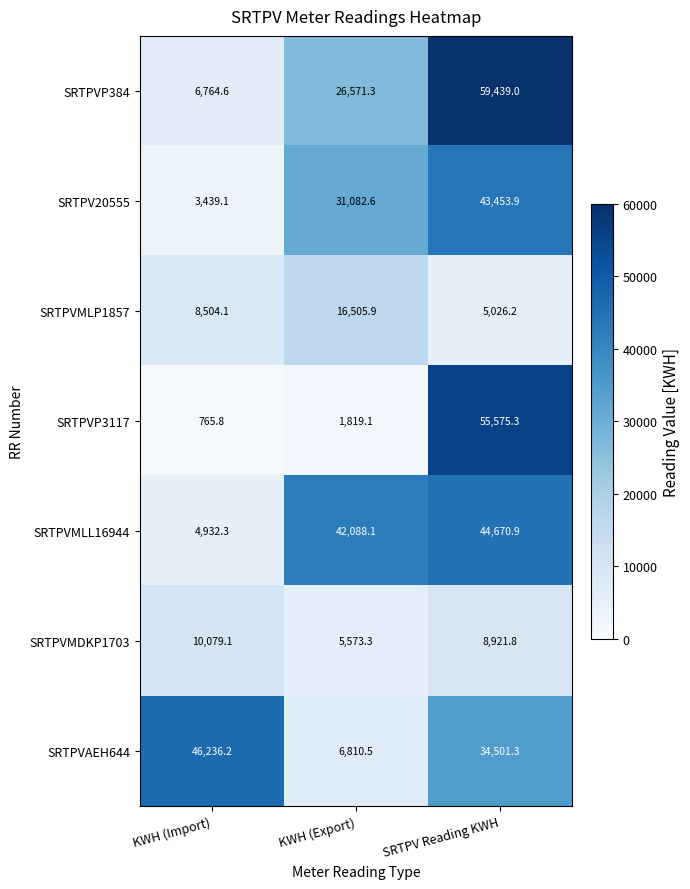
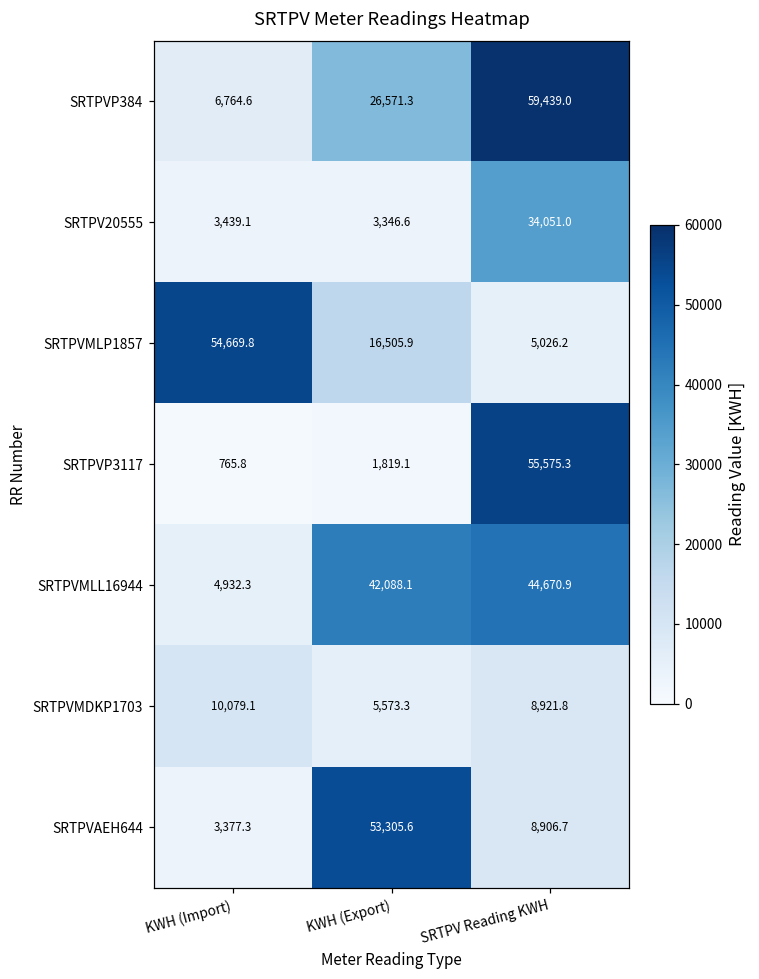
SRTPV20555, KWH (Export): 31,082.6 -> 3,346.6
SRTPV20555, SRTPV Reading KWH: 43,453.9 -> 34,051.0
SRTPVMLP1857, KWH (Import): 8,504.1 -> 54,669.8
SRTPVAEH644, KWH (Import): 46,236.2 -> 3,377.3
SRTPVAEH644, KWH (Export): 6,810.5 -> 53,305.6
SRTPVAEH644, SRTPV Reading KWH: 34,501.3 -> 8,906.7
